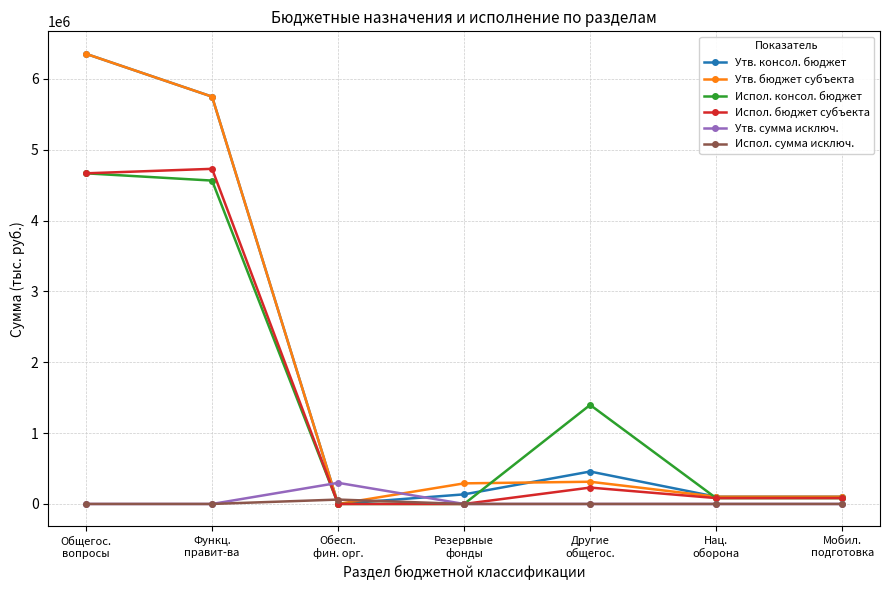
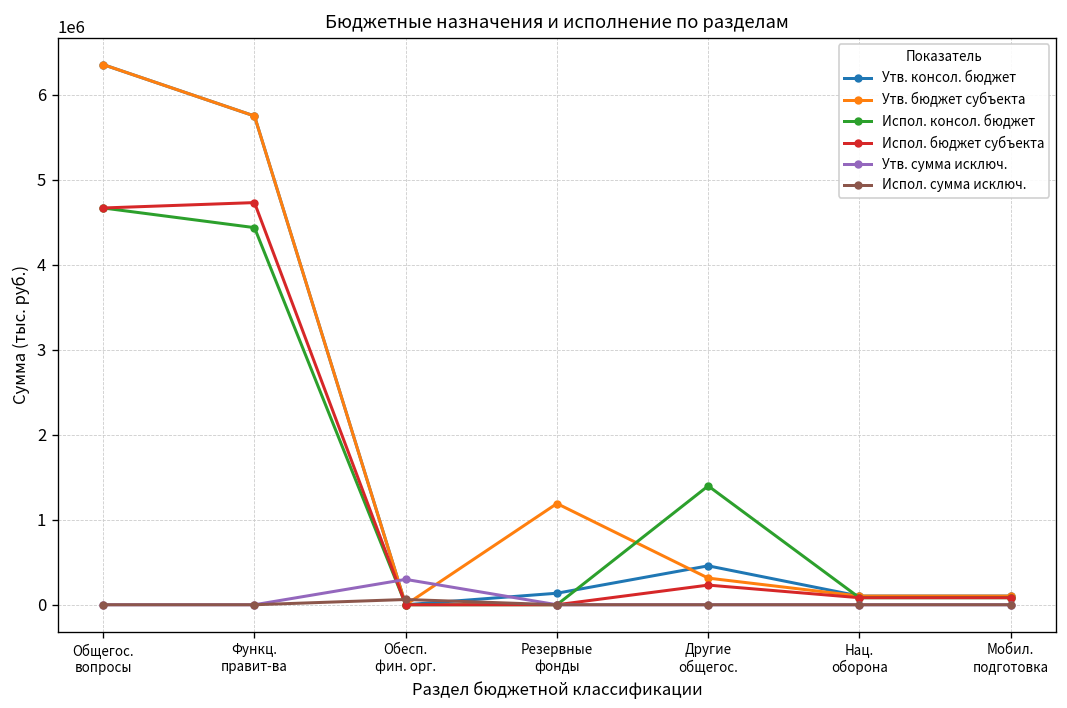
Испол. консол. бюджет, Функц. правит-ва: 4600000 -> 4400000
Утв. бюджет субъекта, Резервные фонды: 300000 -> 1200000
